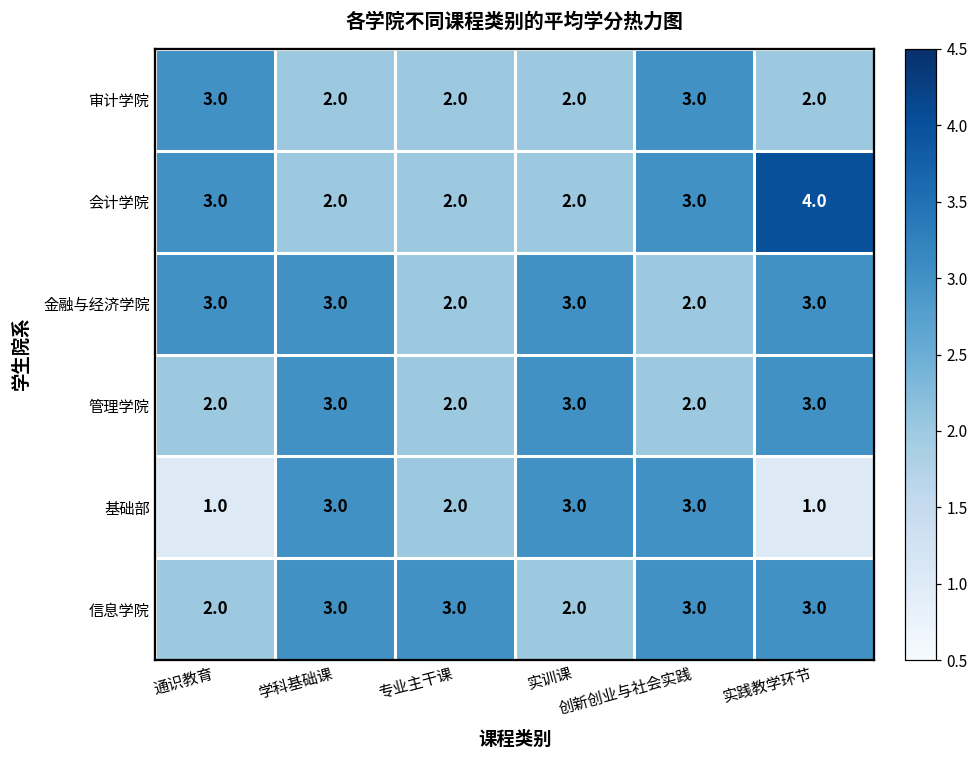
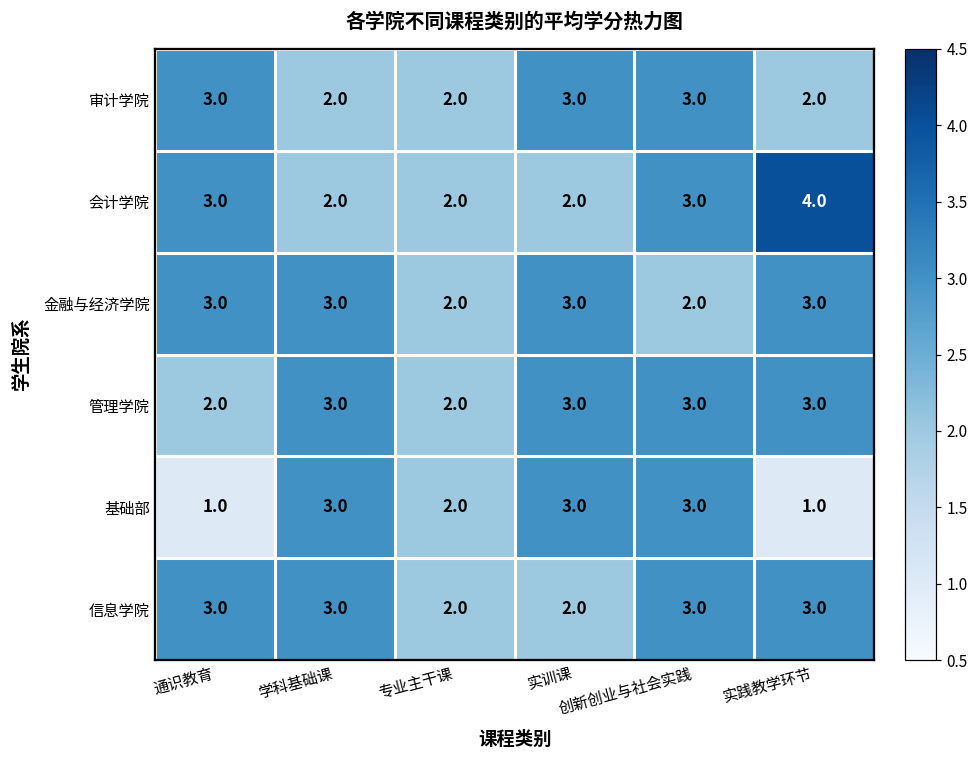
审计学院, 实训课: 2.0 -> 3.0
管理学院, 创新创业与社会实践: 2.0 -> 3.0
信息学院, 通识教育: 2.0 -> 3.0
信息学院, 专业主干课: 3.0 -> 2.0
